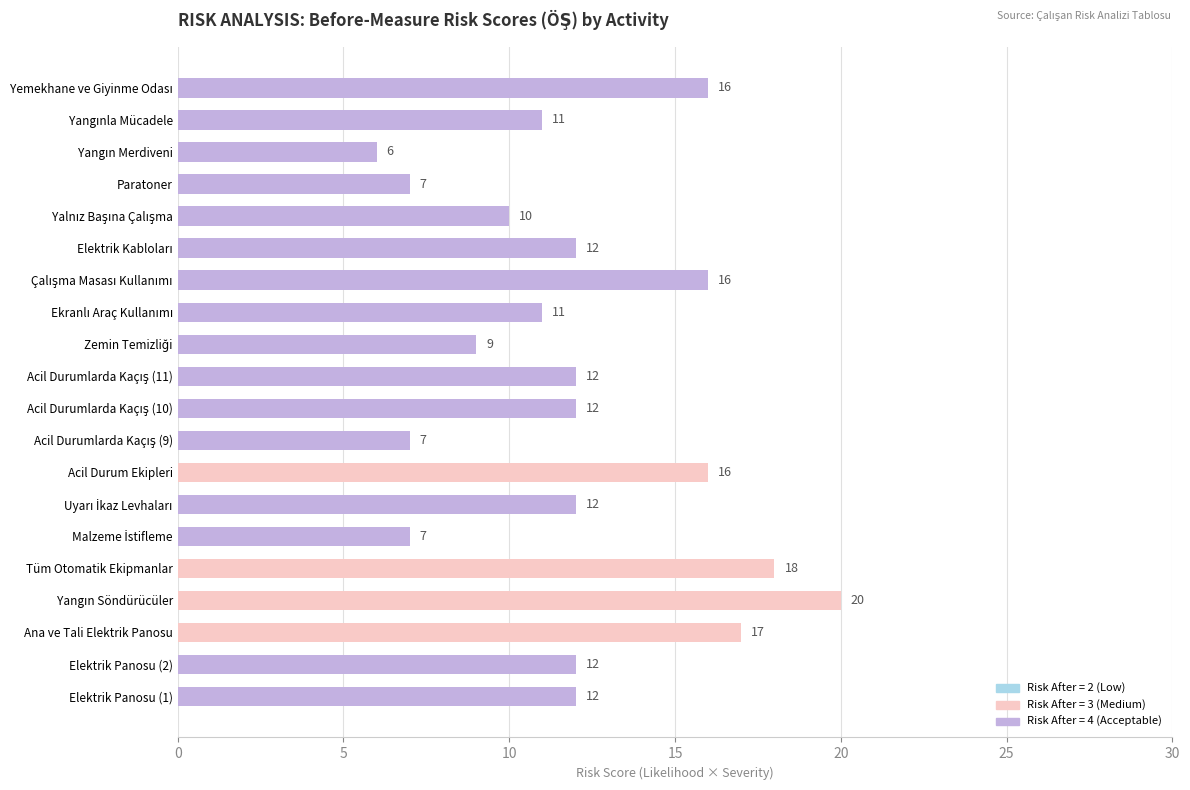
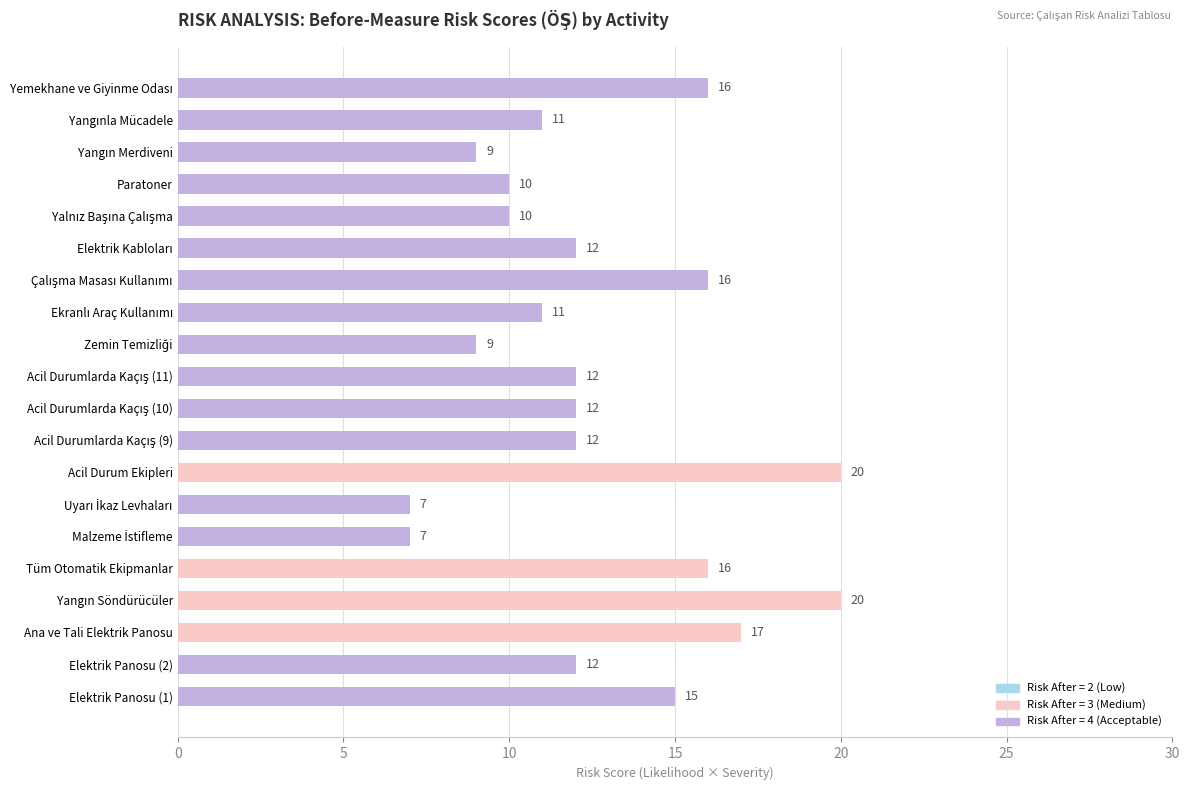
Yangın Merdiveni: 6 -> 9
Paratoner: 7 -> 10
Acil Durumlarda Kaçış (9): 7 -> 12
Acil Durum Ekipleri: 16 -> 20
Uyarı İkaz Levhaları: 12 -> 7
Tüm Otomatik Ekipmanlar: 18 -> 16
Elektrik Panosu (1): 12 -> 15
